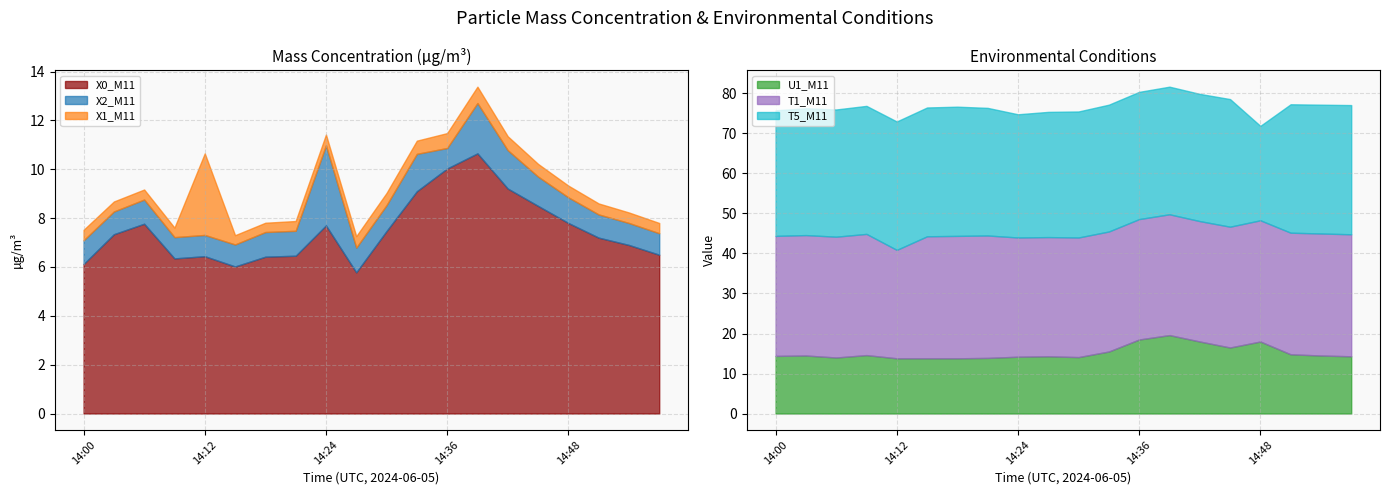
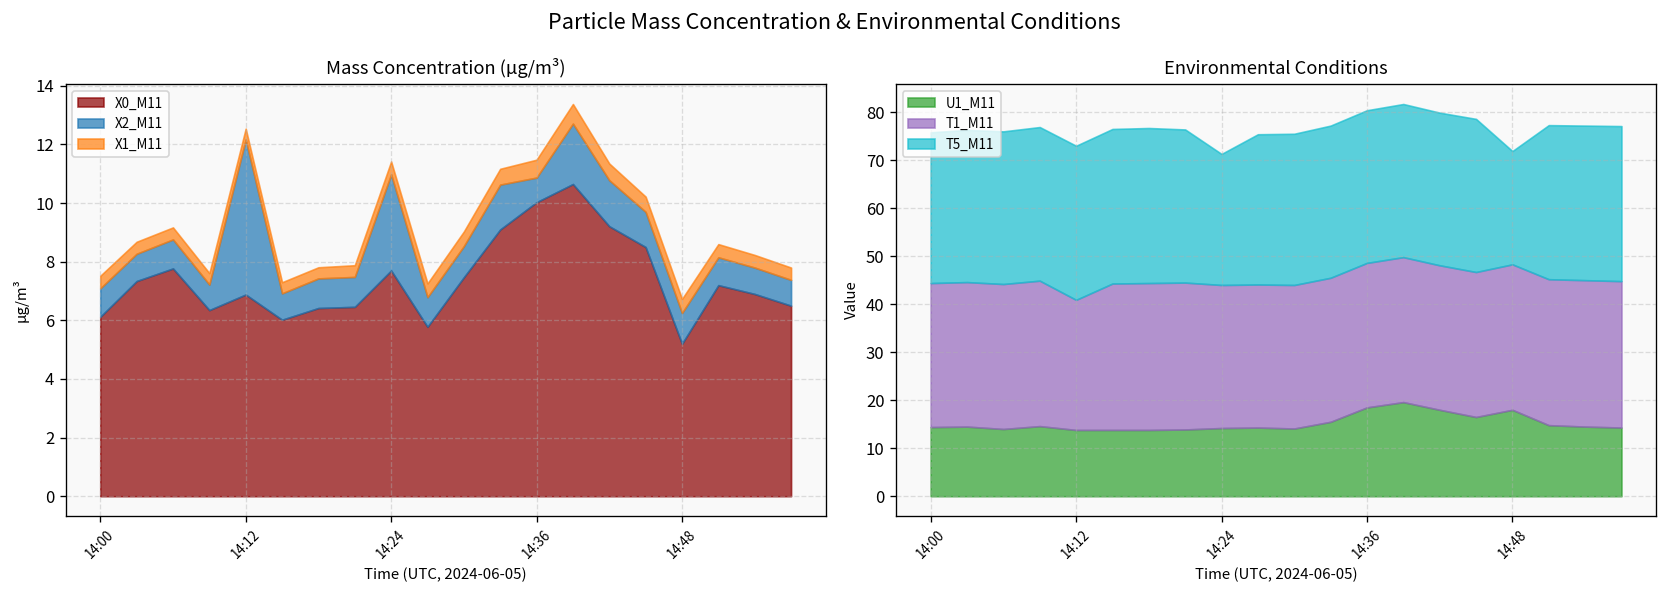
Mass Concentration (µg/m³), X0_M11, 14:12: 6.4 -> 6.9
Mass Concentration (µg/m³), X2_M11, 14:12: 0.9 -> 5.3
Mass Concentration (µg/m³), X1_M11, 14:12: 3.3 -> 0.4
Mass Concentration (µg/m³), X0_M11, 14:48: 7.8 -> 5.2
Environmental Conditions, T5_M11, 14:24: 31 -> 27
